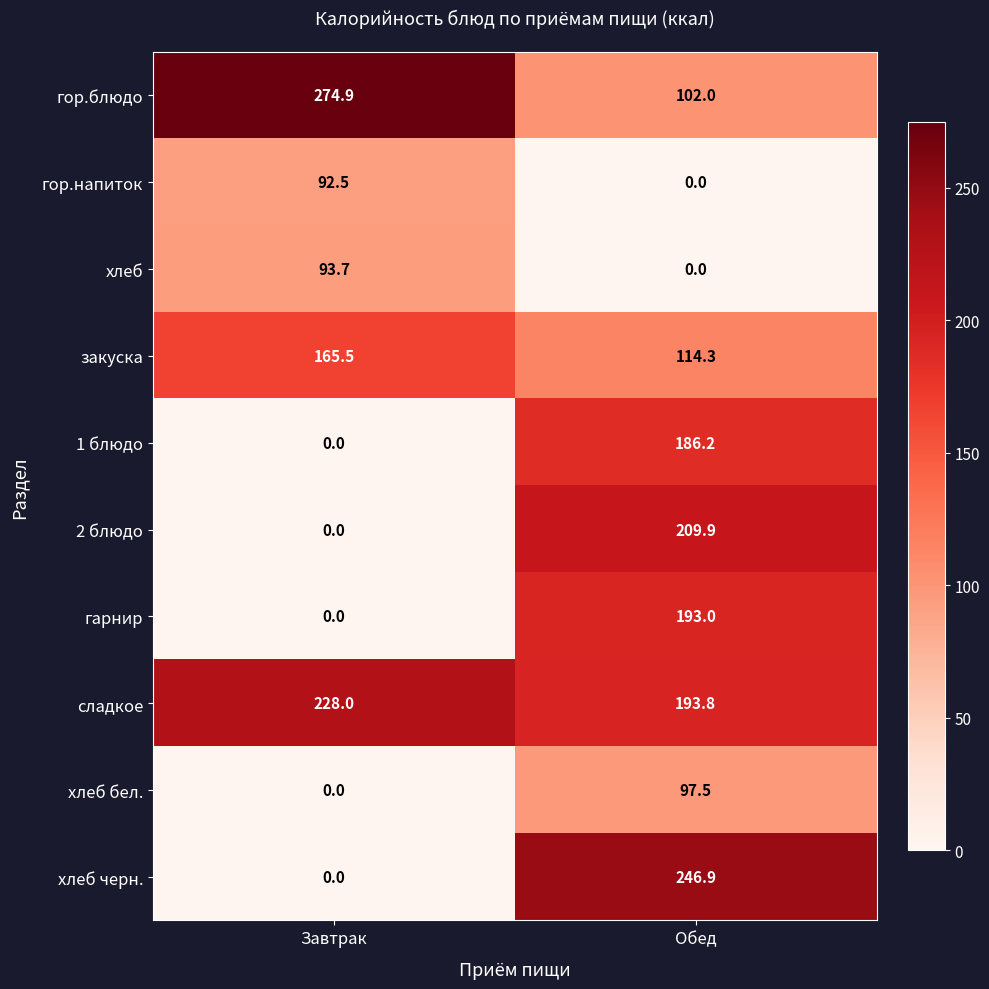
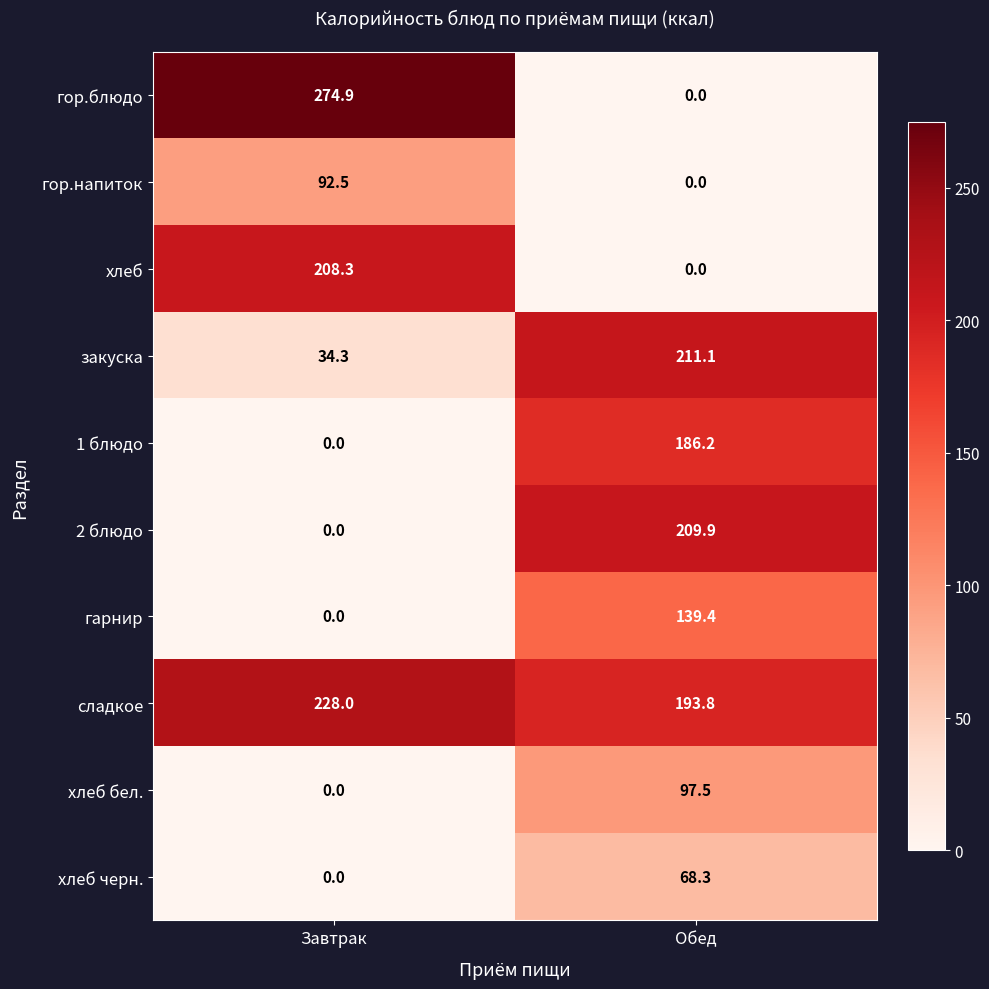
гор.блюдо, Обед: 102.0 -> 0.0
хлеб, Завтрак: 93.7 -> 208.3
закуска, Завтрак: 165.5 -> 34.3
закуска, Обед: 114.3 -> 211.1
гарнир, Обед: 193.0 -> 139.4
хлеб черн., Обед: 246.9 -> 68.3
